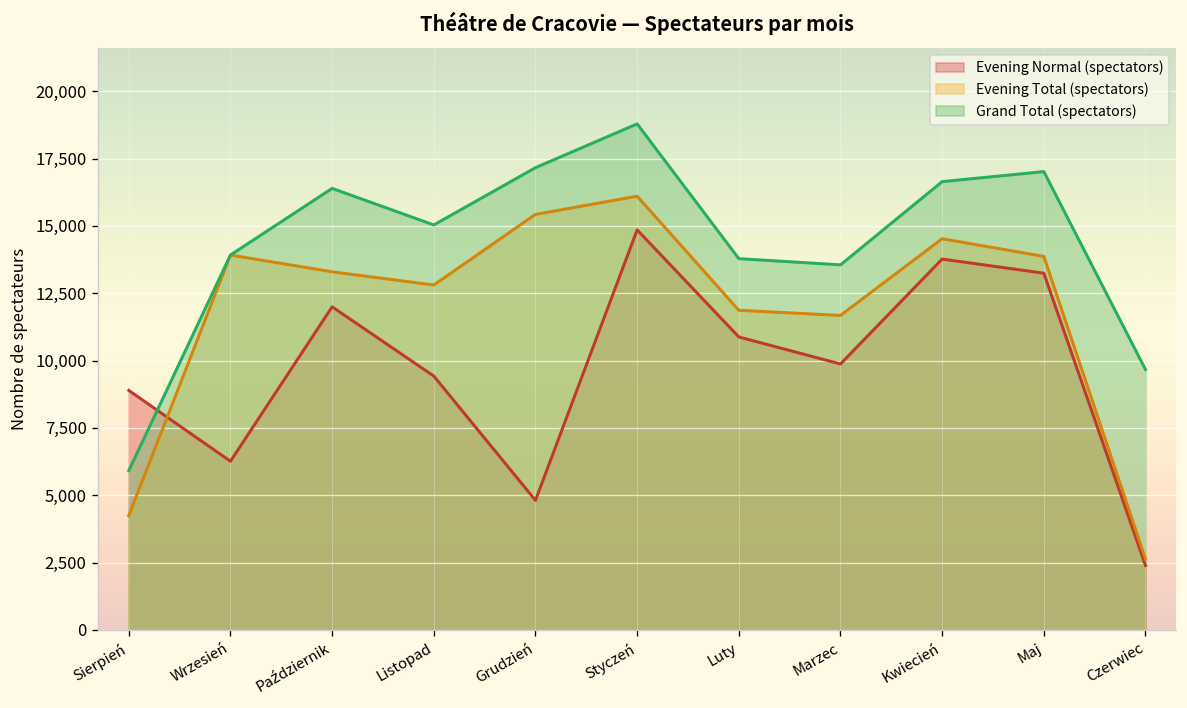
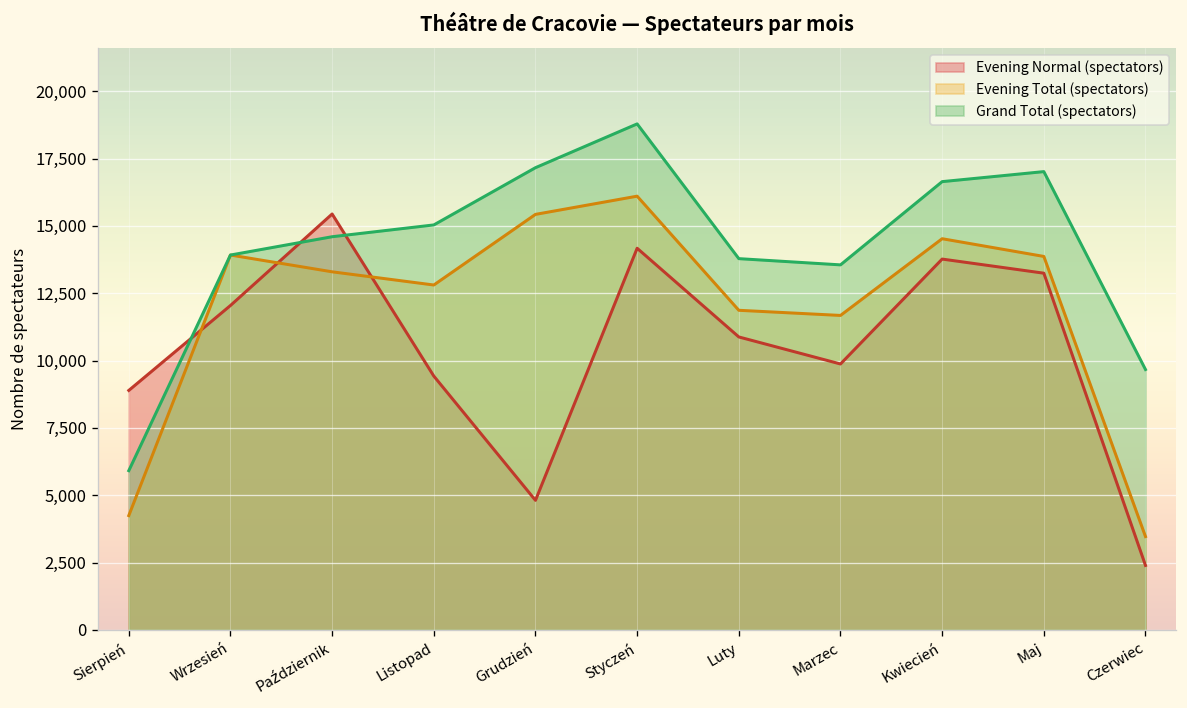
Evening Normal (spectators), Wrzesień: 6,300 -> 12,000
Evening Normal (spectators), Październik: 12,000 -> 15,400
Grand Total (spectators), Październik: 16,400 -> 14,600
Evening Normal (spectators), Styczeń: 14,900 -> 14,200
Evening Total (spectators), Czerwiec: 2,600 -> 3,500
